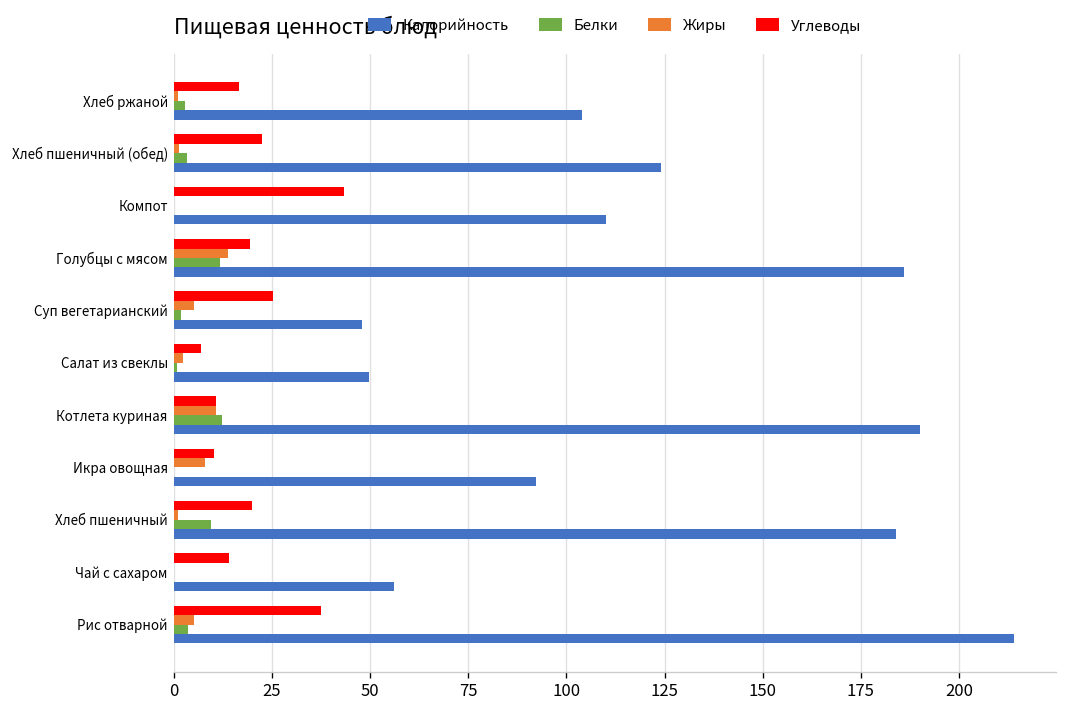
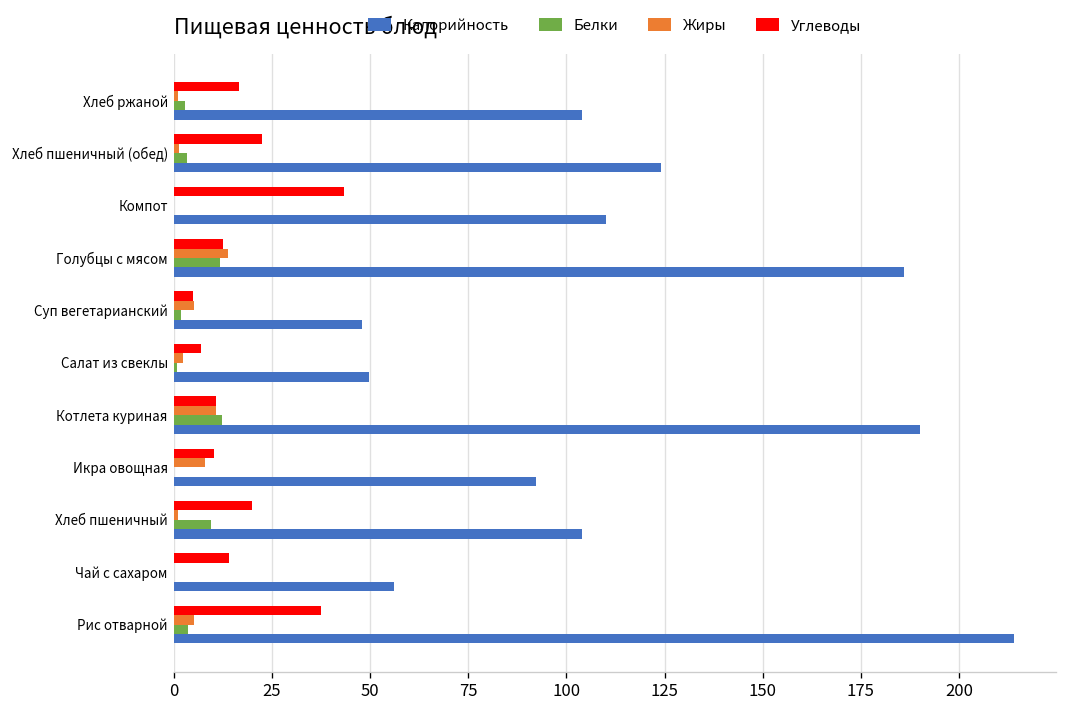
Углеводы, Голубцы с мясом: 20 -> 13
Углеводы, Суп вегетарианский: 25 -> 5
Калорийность, Хлеб пшеничный: 184 -> 104
